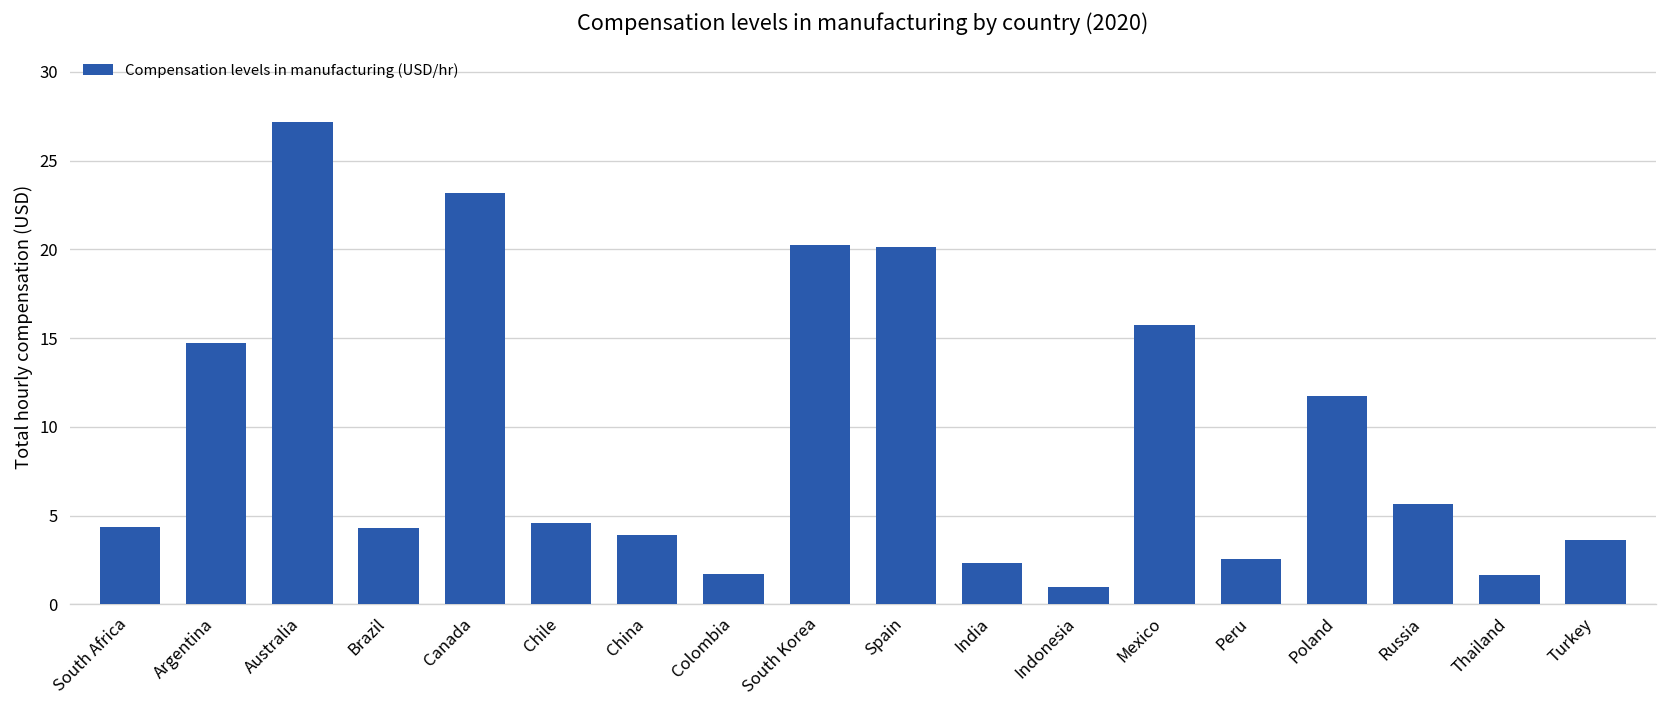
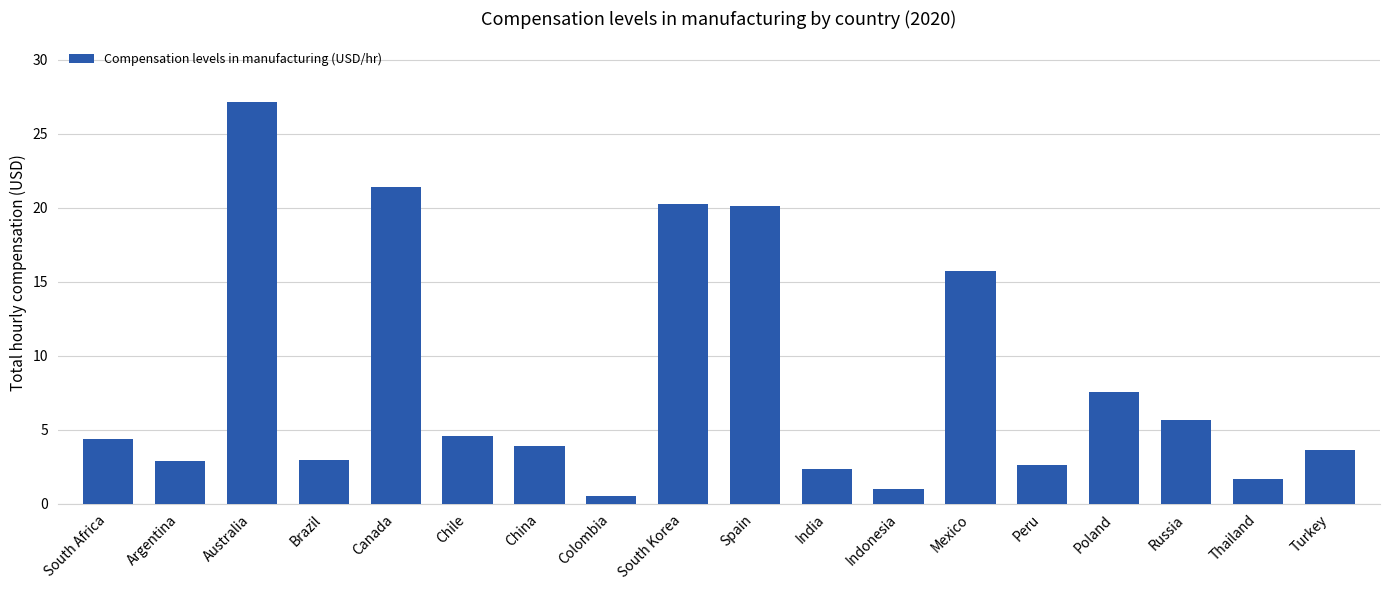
Argentina: 14.7 -> 2.9
Brazil: 4.3 -> 2.9
Canada: 23.2 -> 21.4
Colombia: 1.7 -> 0.5
Poland: 11.7 -> 7.5
